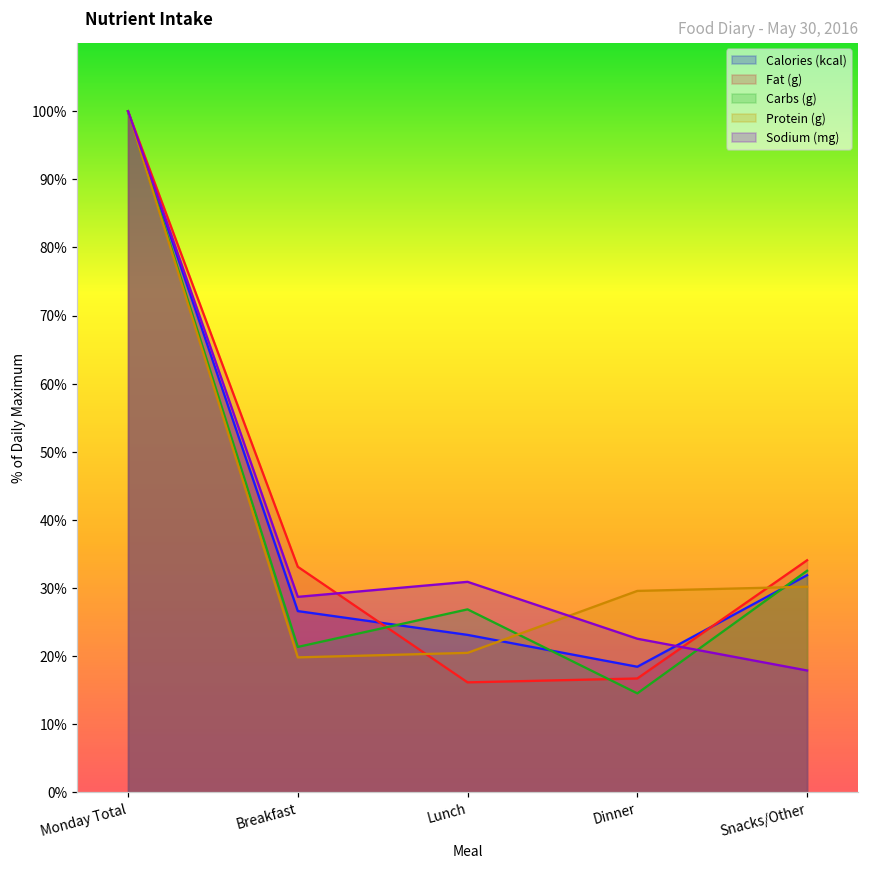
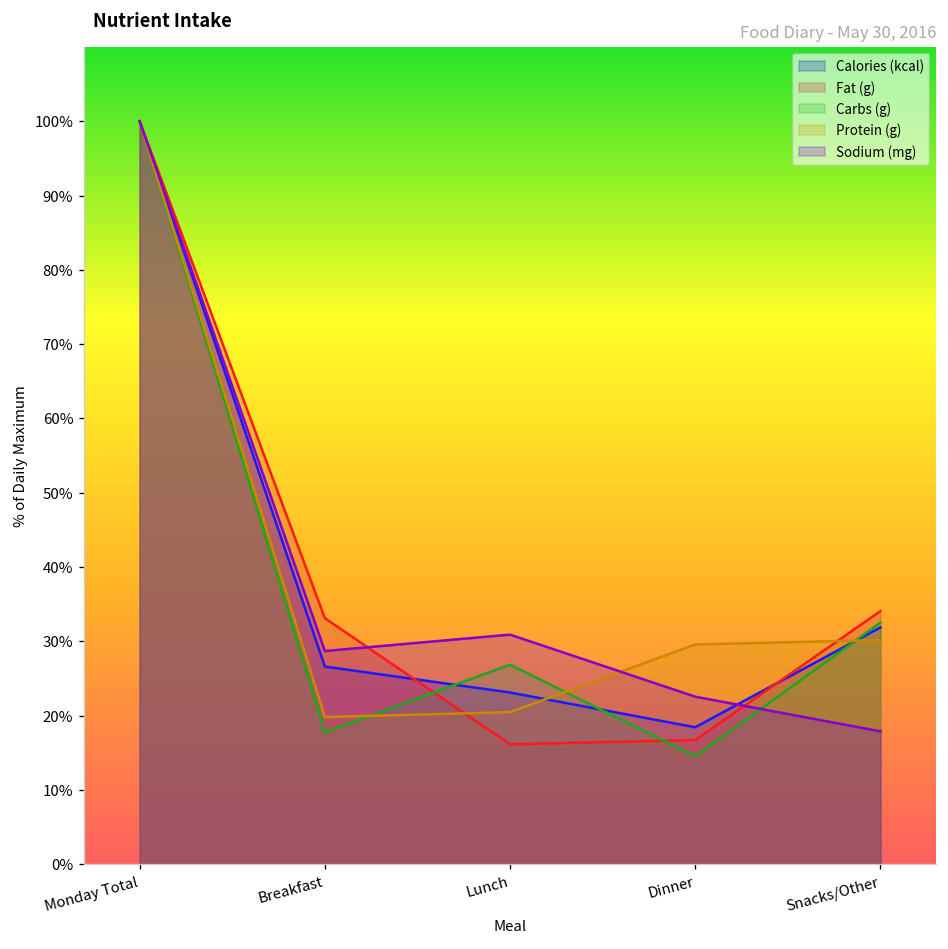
Carbs (g), Breakfast: 21% -> 18%
